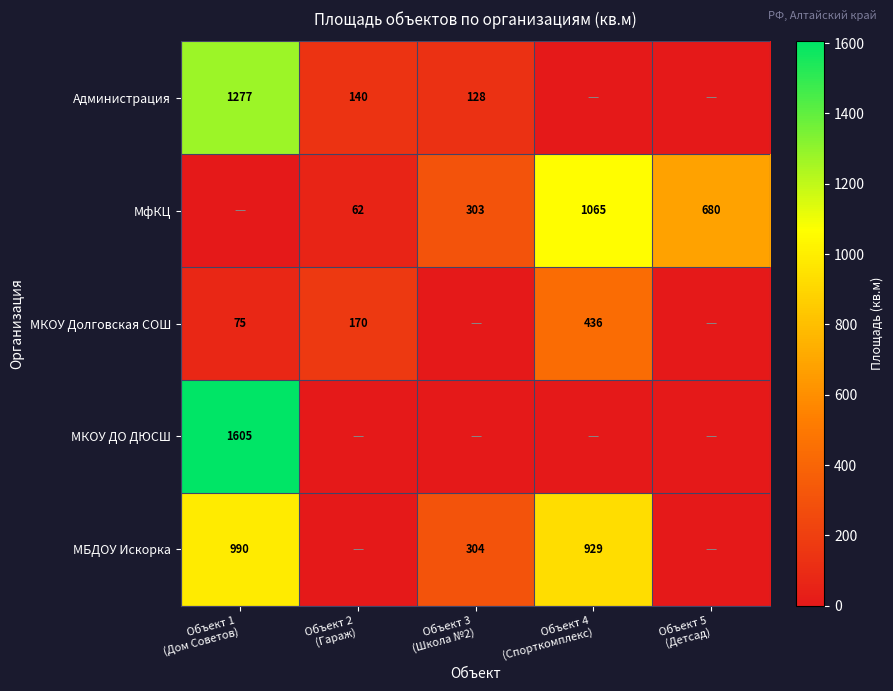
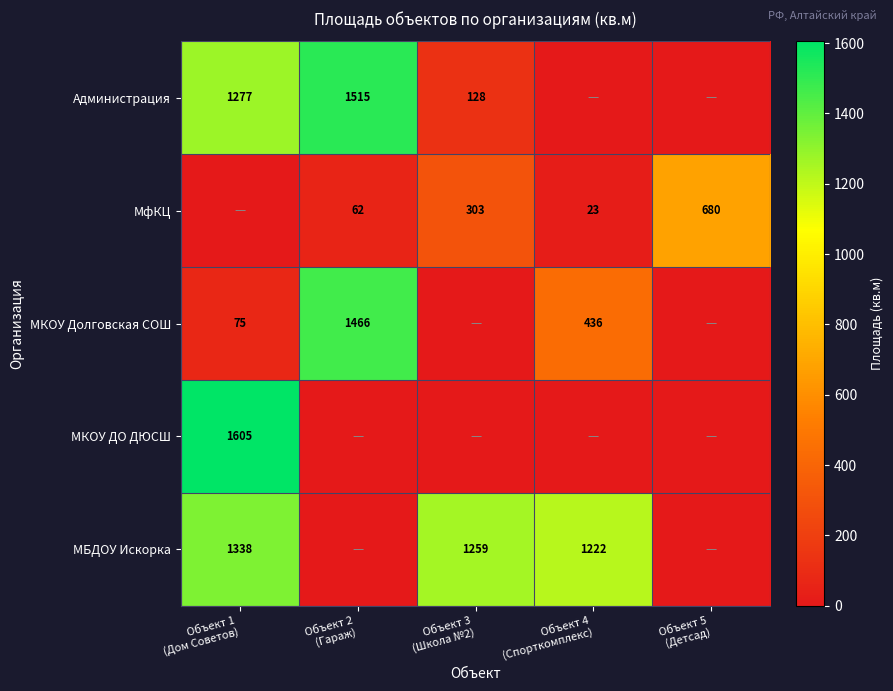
Администрация, Объект 2 (Гараж): 140 -> 1515
МфКЦ, Объект 4 (Спорткомплекс): 1065 -> 23
МКОУ Долговская СОШ, Объект 2 (Гараж): 170 -> 1466
МБДОУ Искорка, Объект 1 (Дом Советов): 990 -> 1338
МБДОУ Искорка, Объект 3 (Школа №2): 304 -> 1259
МБДОУ Искорка, Объект 4 (Спорткомплекс): 929 -> 1222
